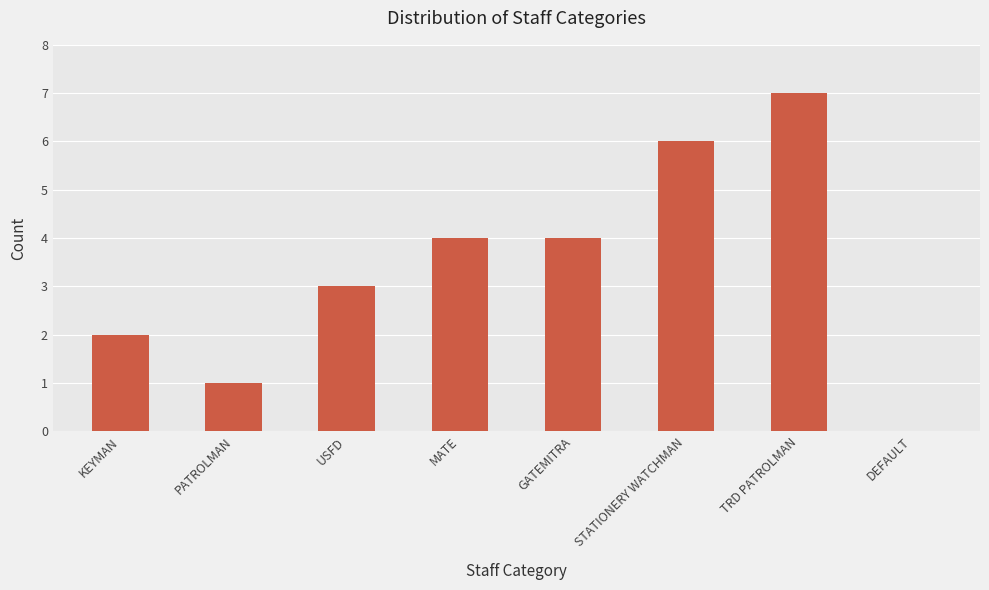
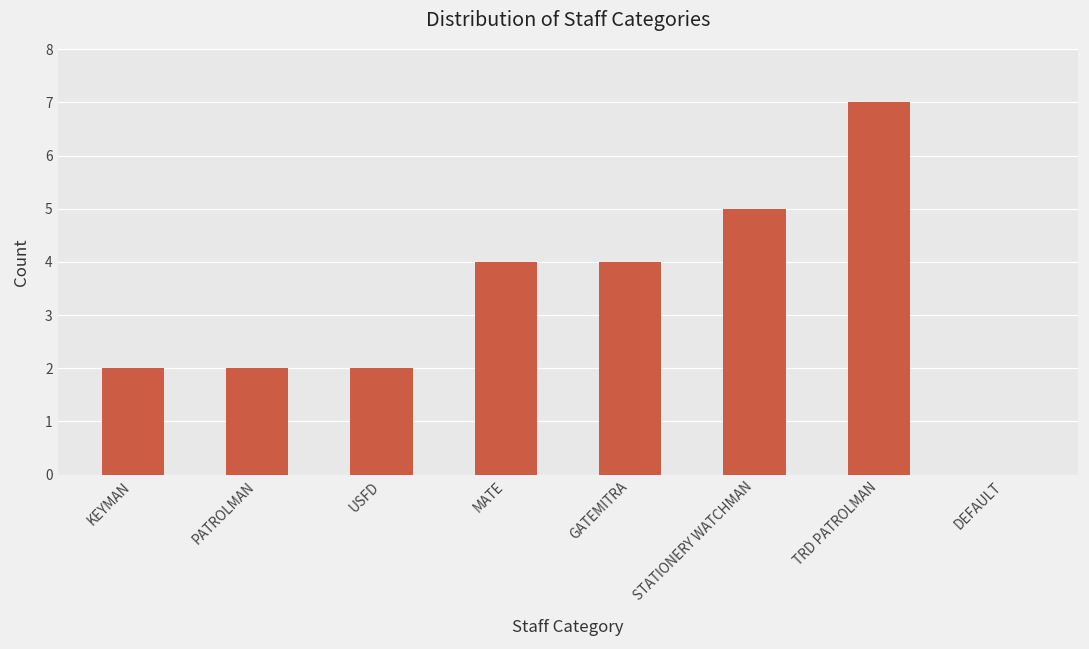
PATROLMAN: 1 -> 2
USFD: 3 -> 2
STATIONERY WATCHMAN: 6 -> 5
